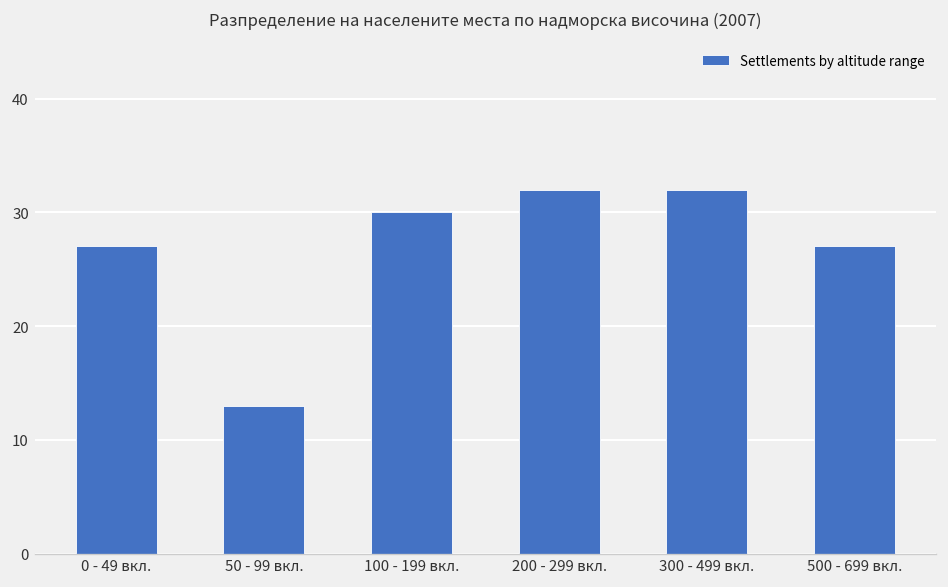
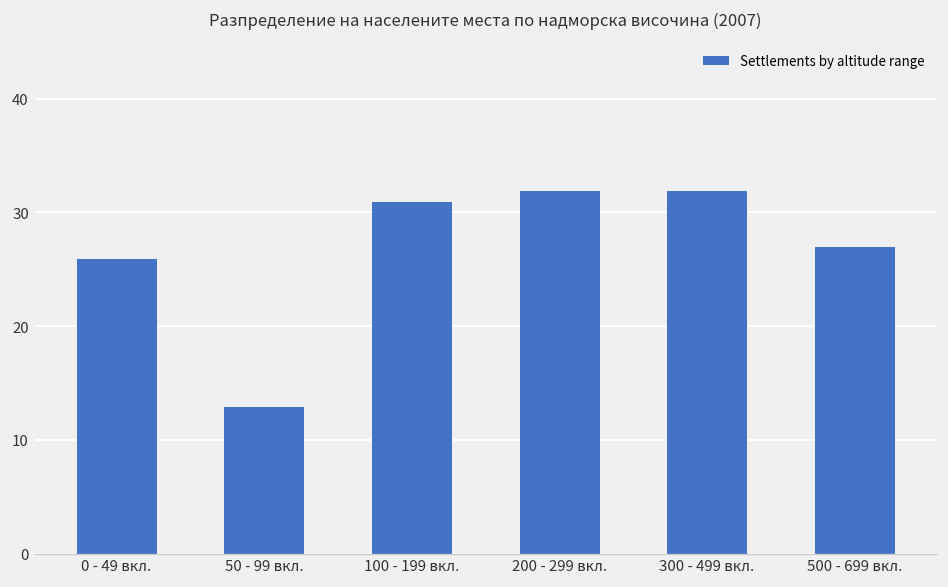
0 - 49 вкл.: 27 -> 26
100 - 199 вкл.: 30 -> 31
